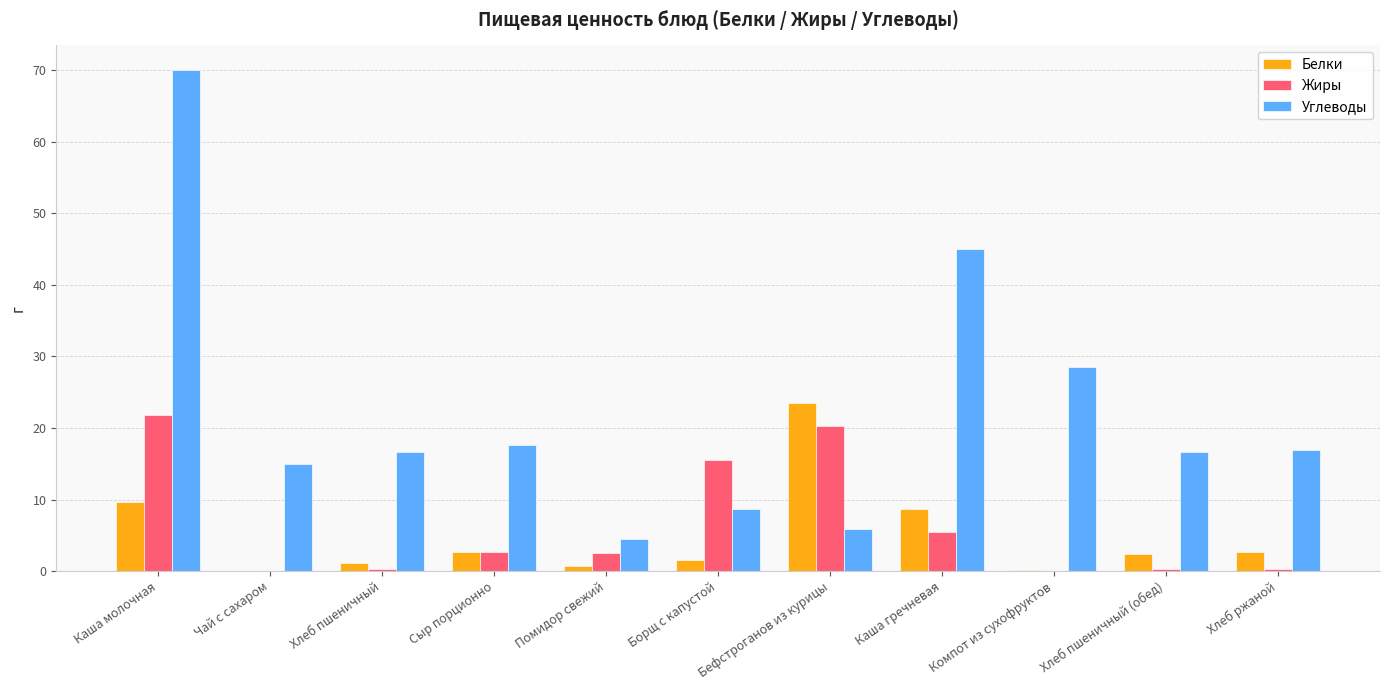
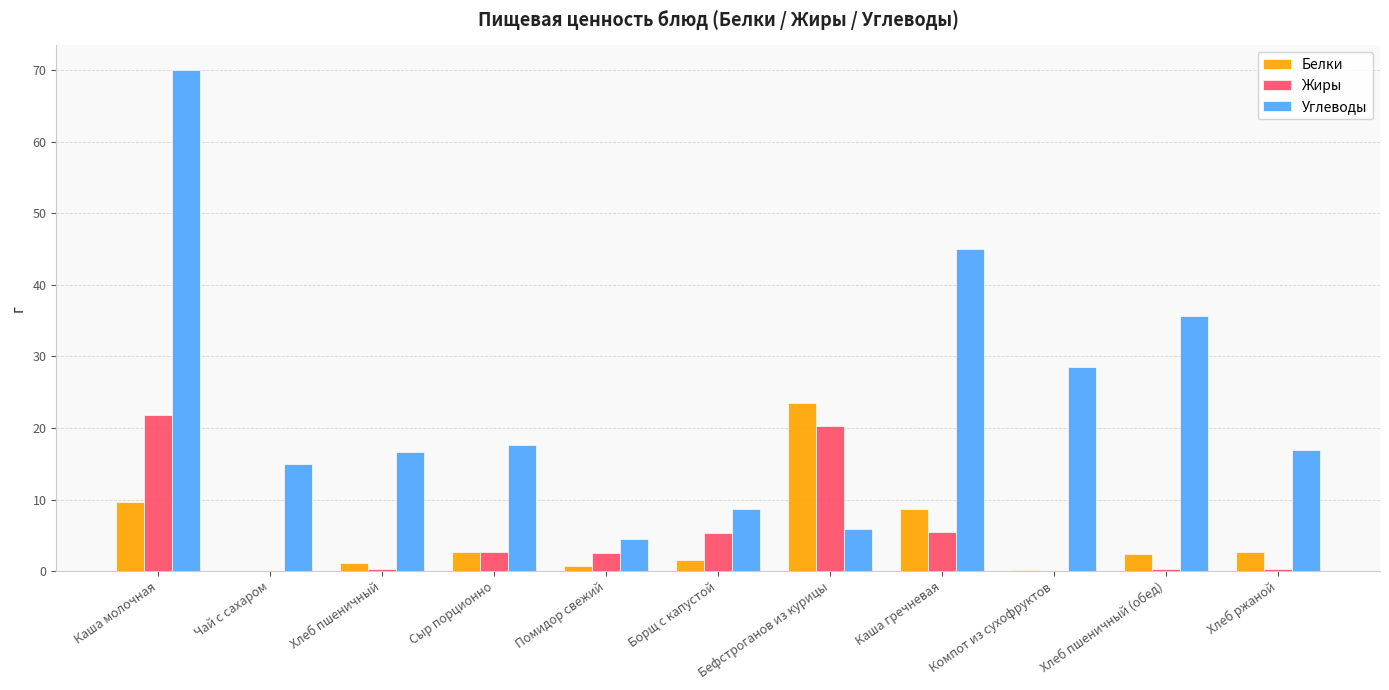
Жиры, Борщ с капустой: 16 -> 5
Углеводы, Хлеб пшеничный (обед): 17 -> 36
